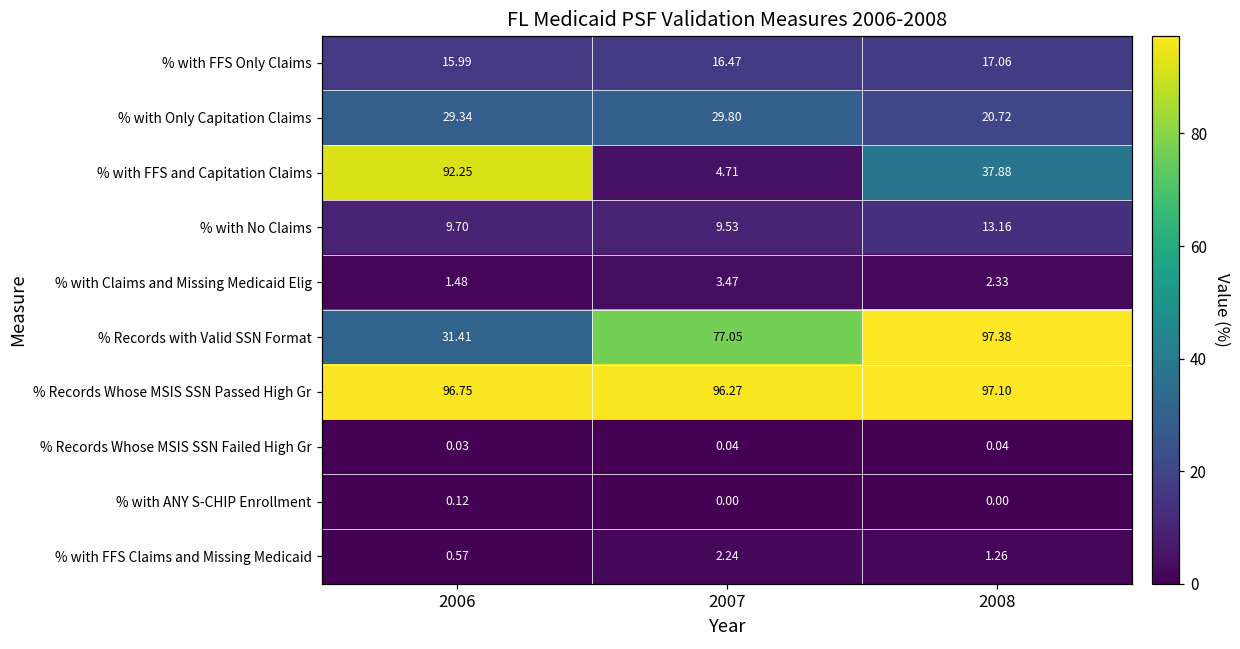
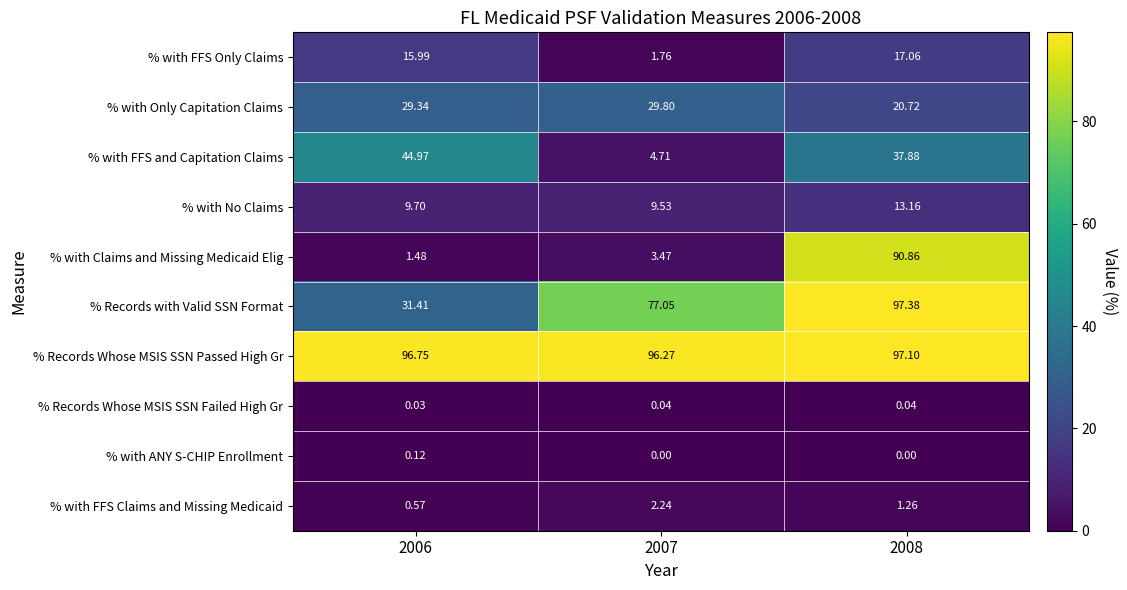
% with FFS Only Claims, 2007: 16.47 -> 1.76
% with FFS and Capitation Claims, 2006: 92.25 -> 44.97
% with Claims and Missing Medicaid Elig, 2008: 2.33 -> 90.86
